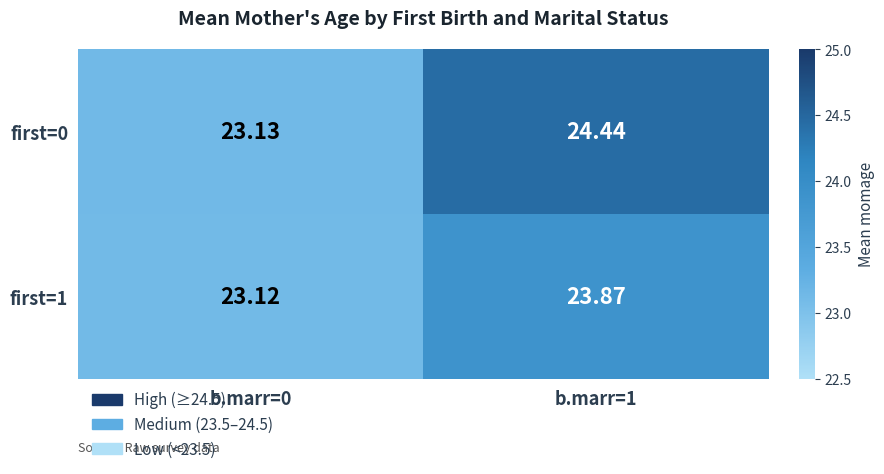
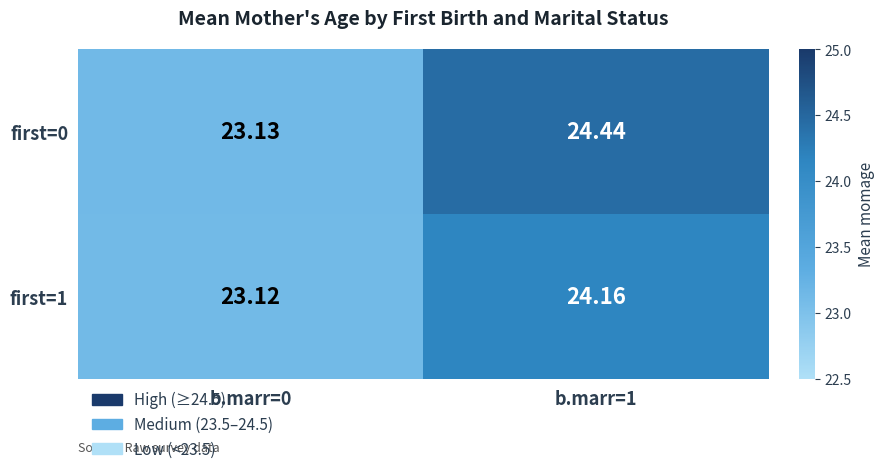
first=1, b.marr=1: 23.87 -> 24.16
